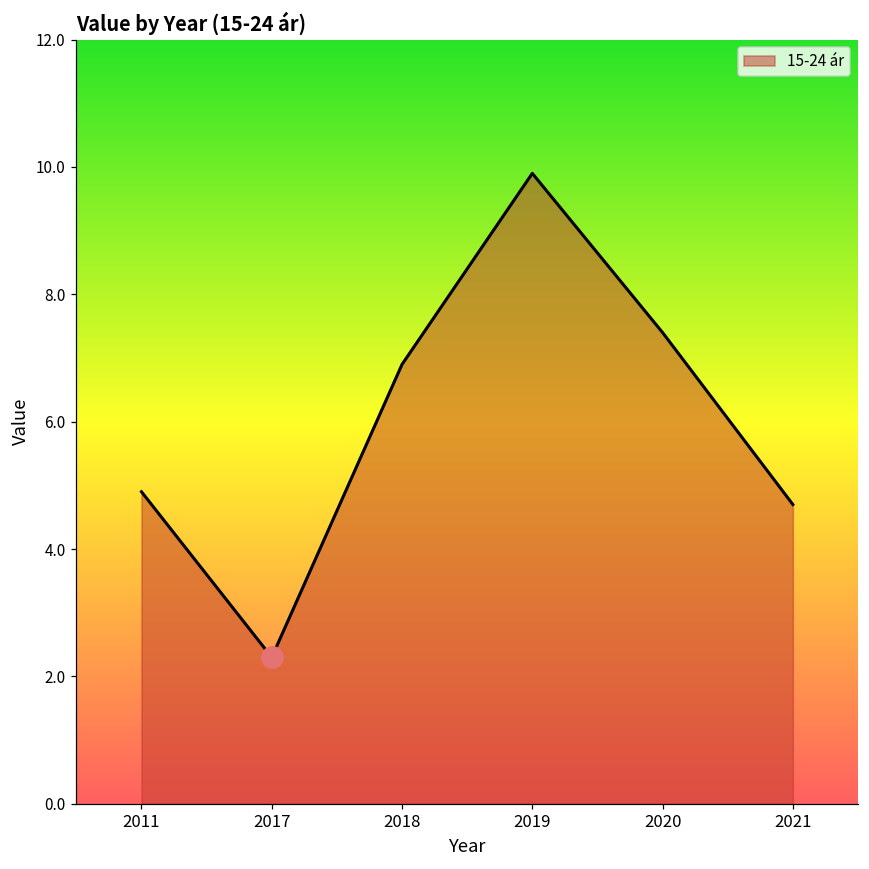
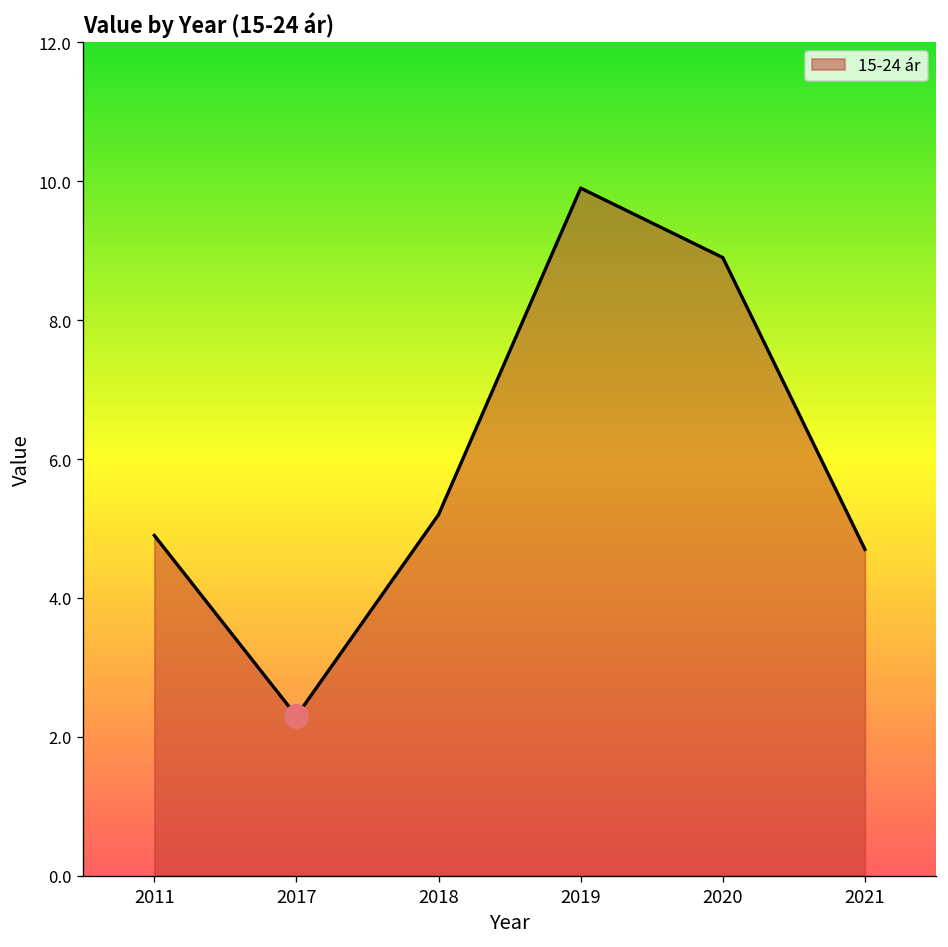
15-24 ár, 2018: 6.9 -> 5.2
15-24 ár, 2020: 7.4 -> 8.9
